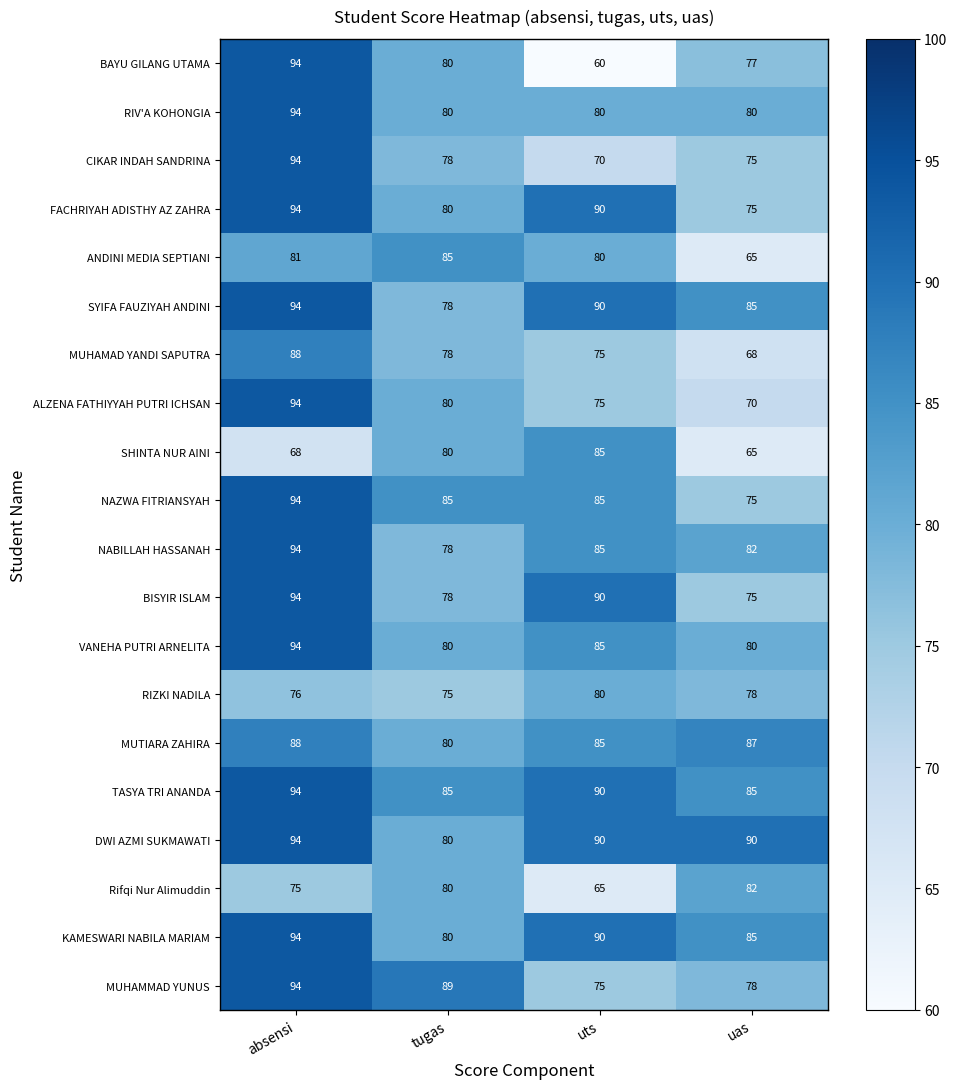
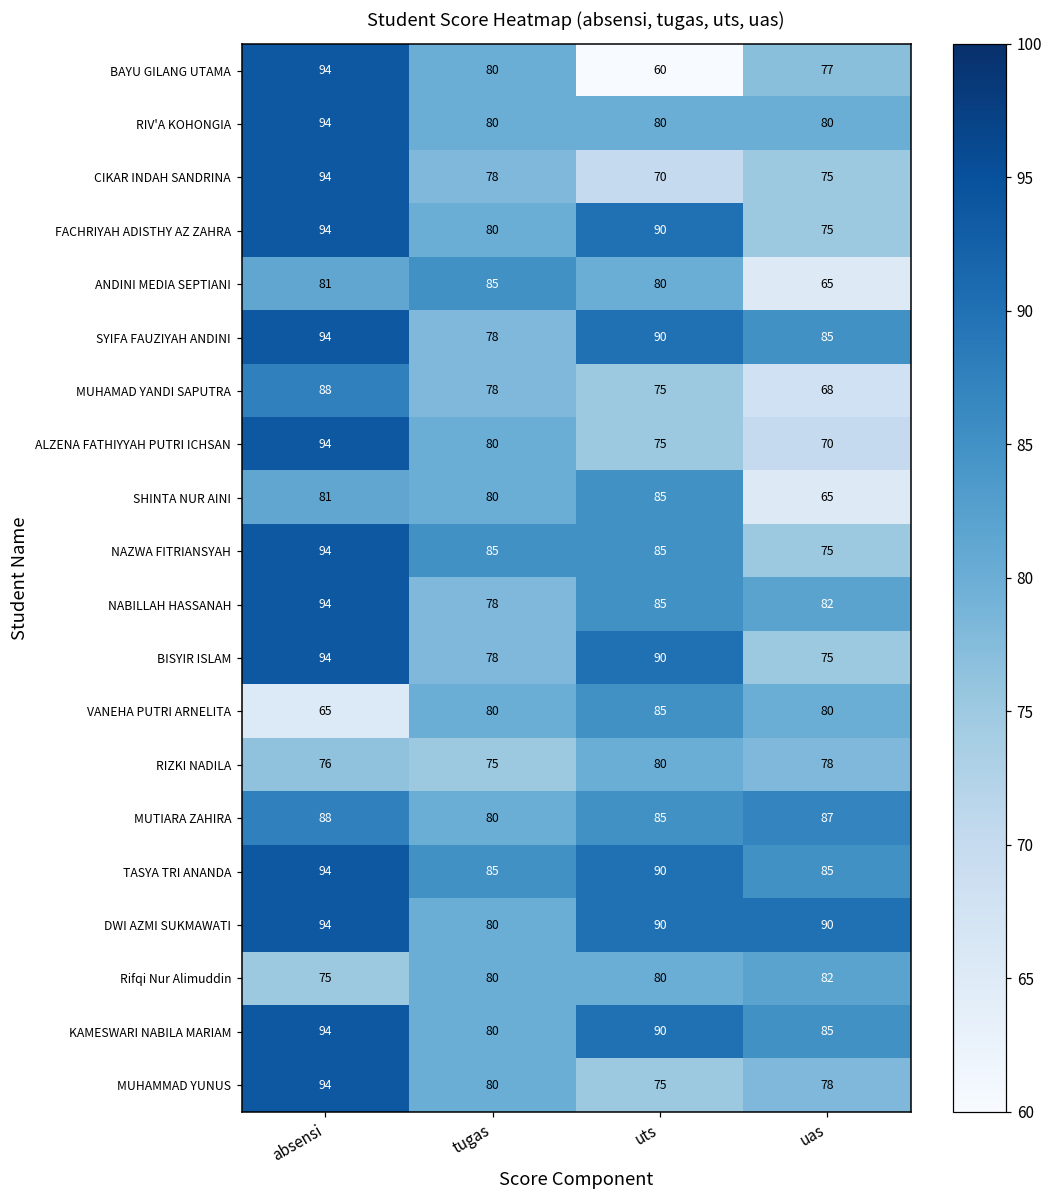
SHINTA NUR AINI, absensi: 68 -> 81
VANEHA PUTRI ARNELITA, absensi: 94 -> 65
Rifqi Nur Alimuddin, uts: 65 -> 80
MUHAMMAD YUNUS, tugas: 89 -> 80
